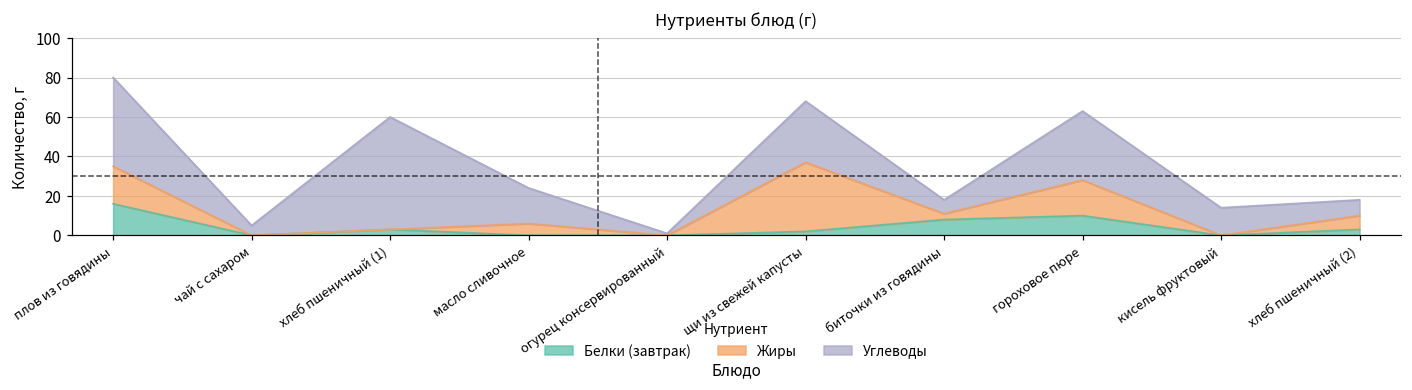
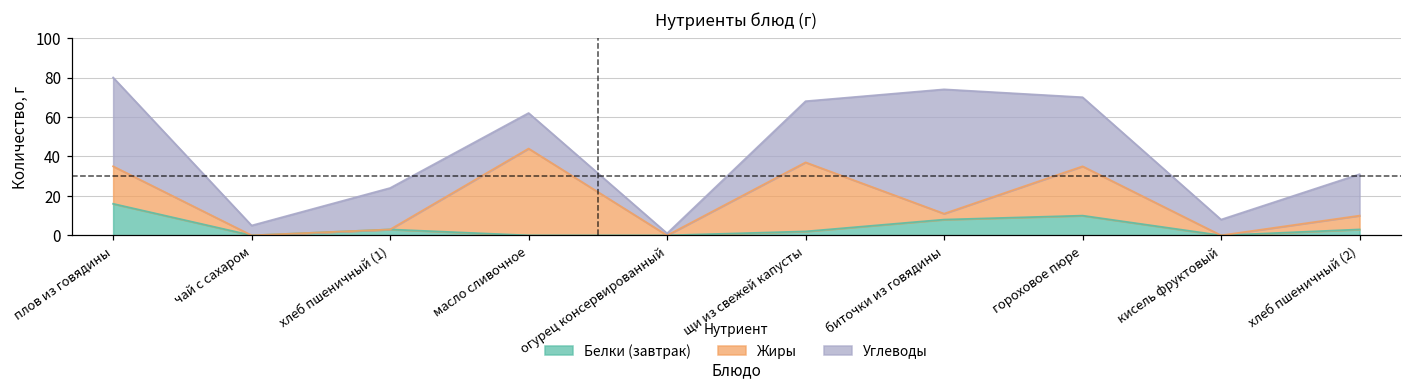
Углеводы, хлеб пшеничный (1): 57 -> 21
Жиры, масло сливочное: 6 -> 44
Углеводы, биточки из говядины: 7 -> 63
Жиры, гороховое пюре: 18 -> 25
Углеводы, кисель фруктовый: 14 -> 8
Углеводы, хлеб пшеничный (2): 8 -> 21
